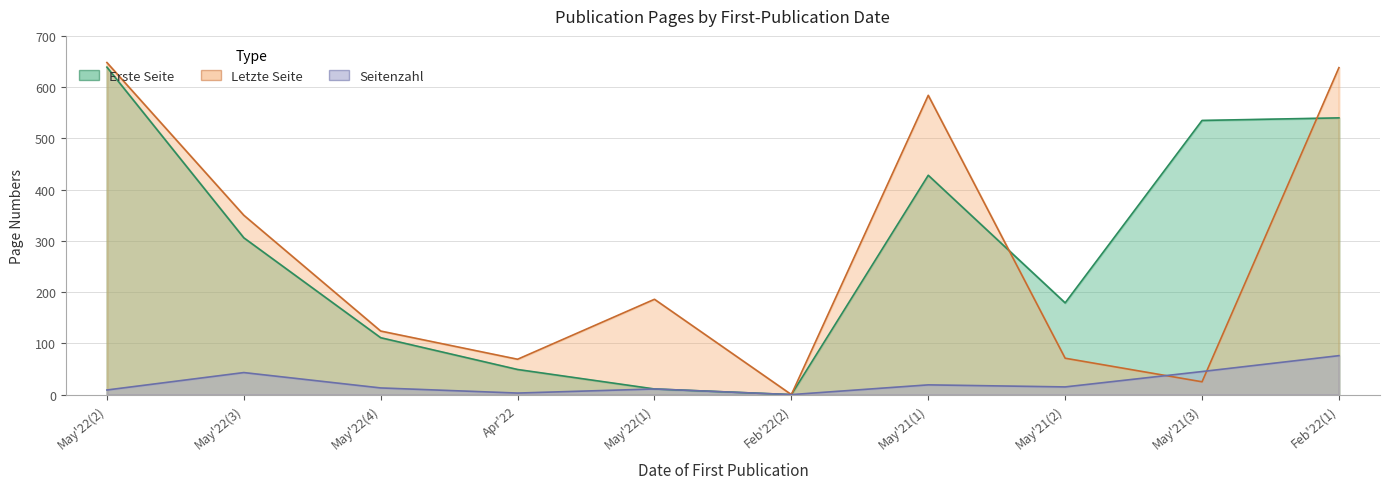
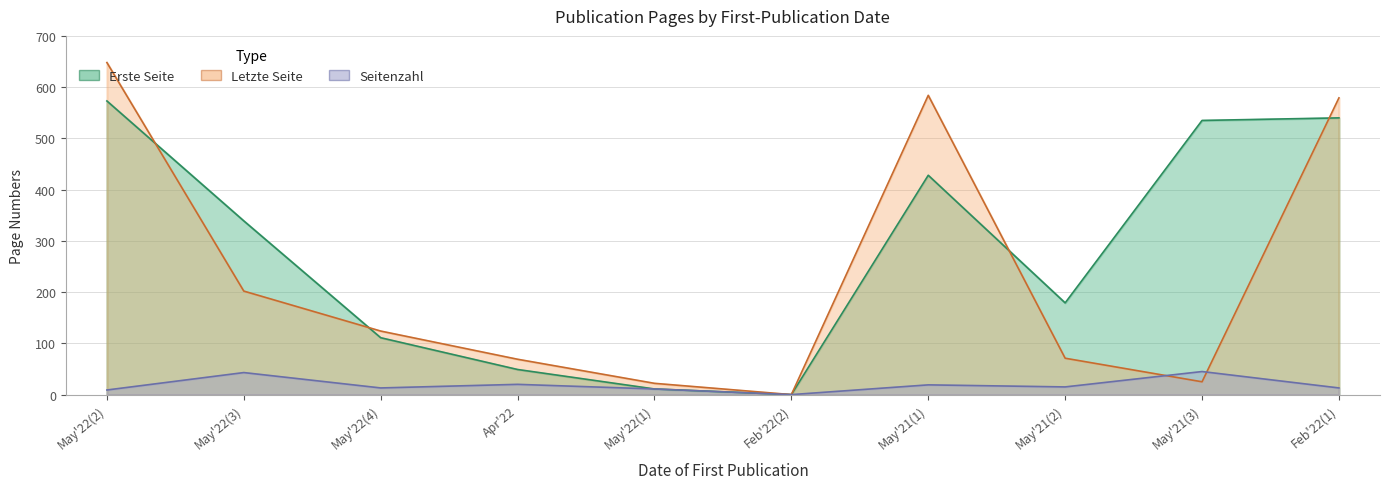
Erste Seite, May'22(2): 640 -> 570
Erste Seite, May'22(3): 310 -> 340
Letzte Seite, May'22(3): 350 -> 200
Seitenzahl, Apr'22: 0 -> 20
Letzte Seite, May'22(1): 190 -> 20
Letzte Seite, Feb'22(1): 640 -> 580
Seitenzahl, Feb'22(1): 80 -> 10
